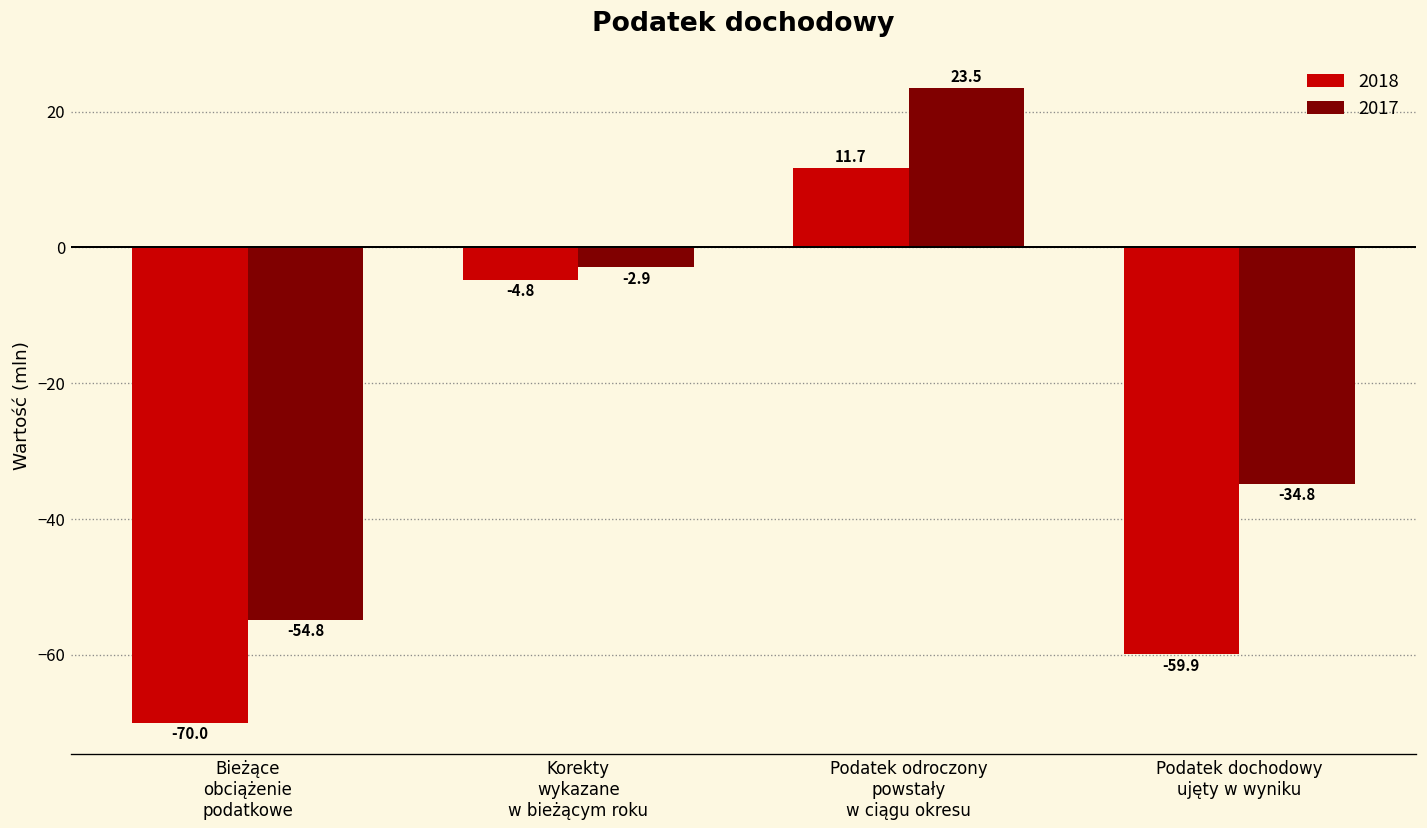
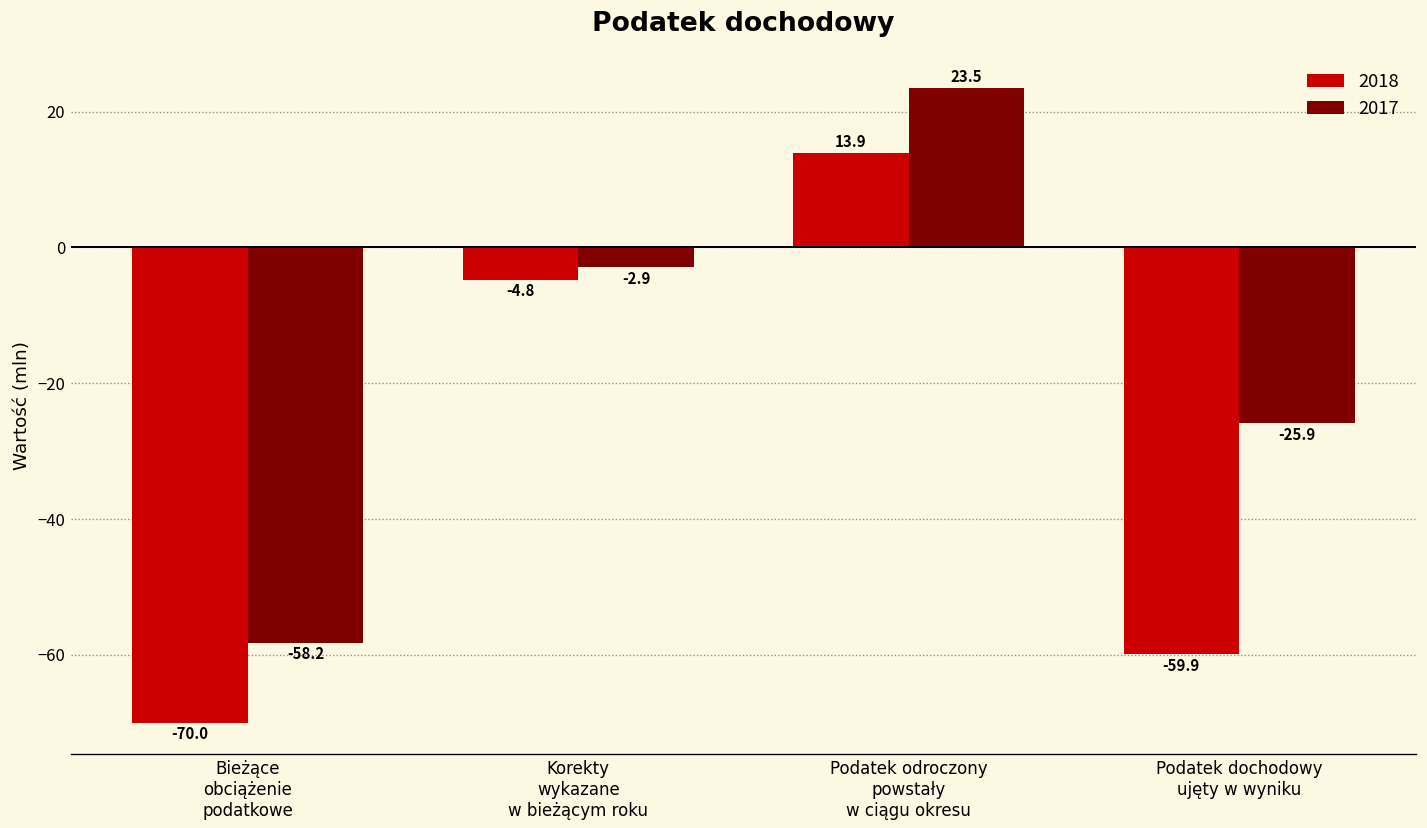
2017, Bieżące obciążenie podatkowe: -54.8 -> -58.2
2018, Podatek odroczony powstały w ciągu okresu: 11.7 -> 13.9
2017, Podatek dochodowy ujęty w wyniku: -34.8 -> -25.9
